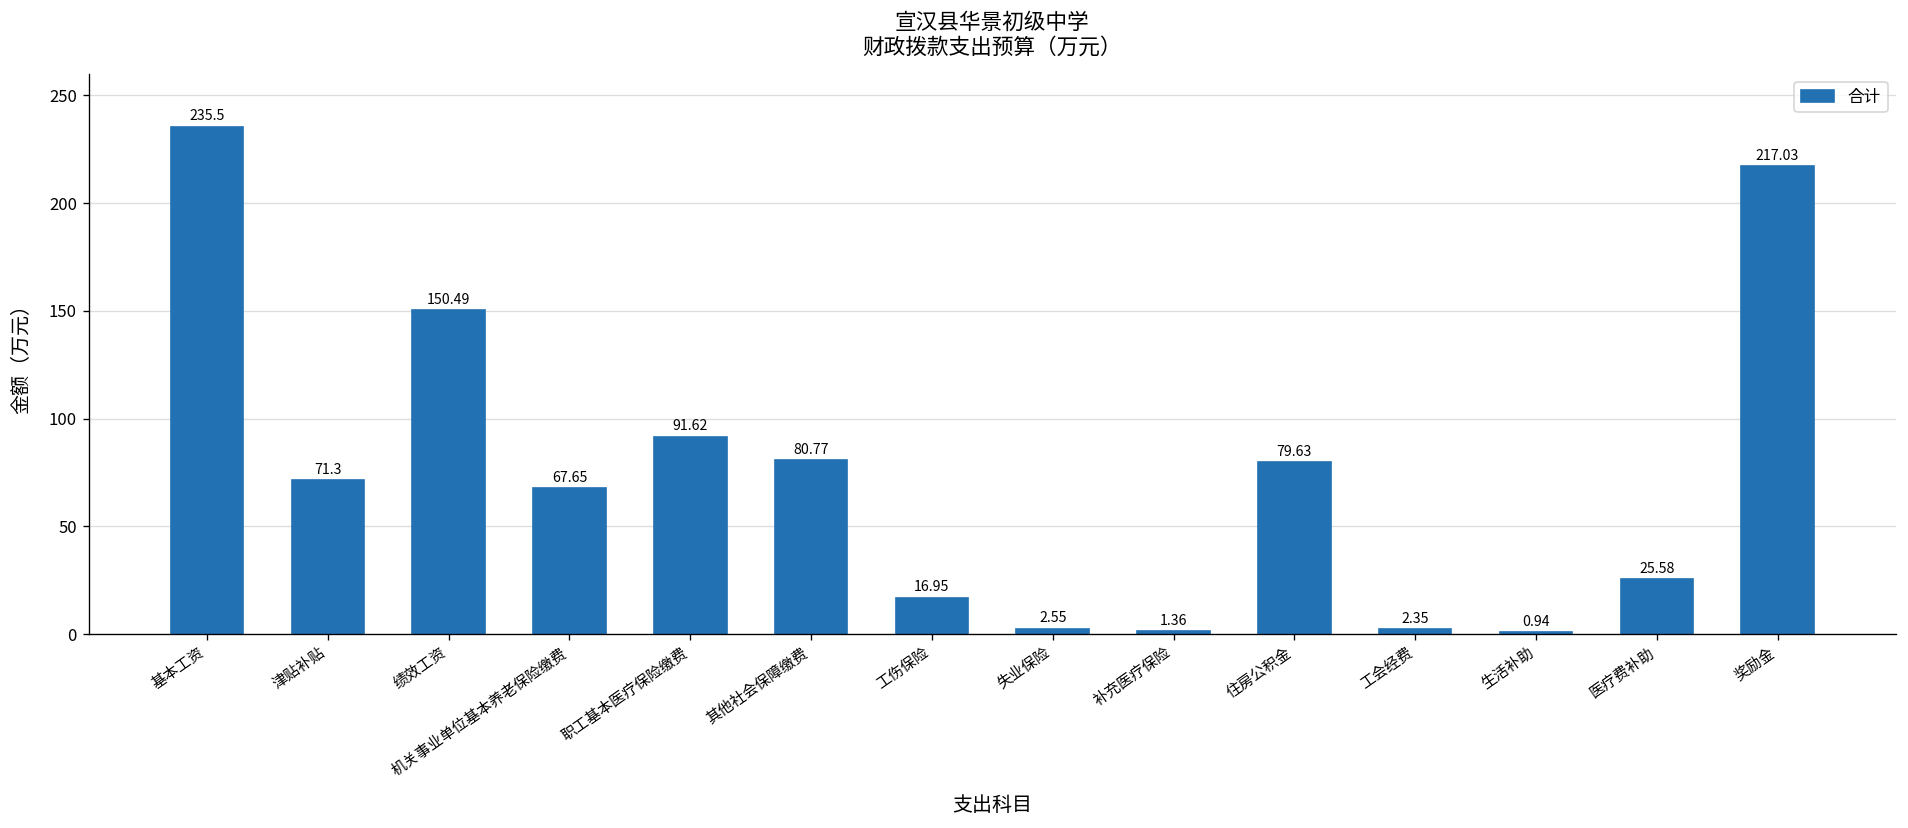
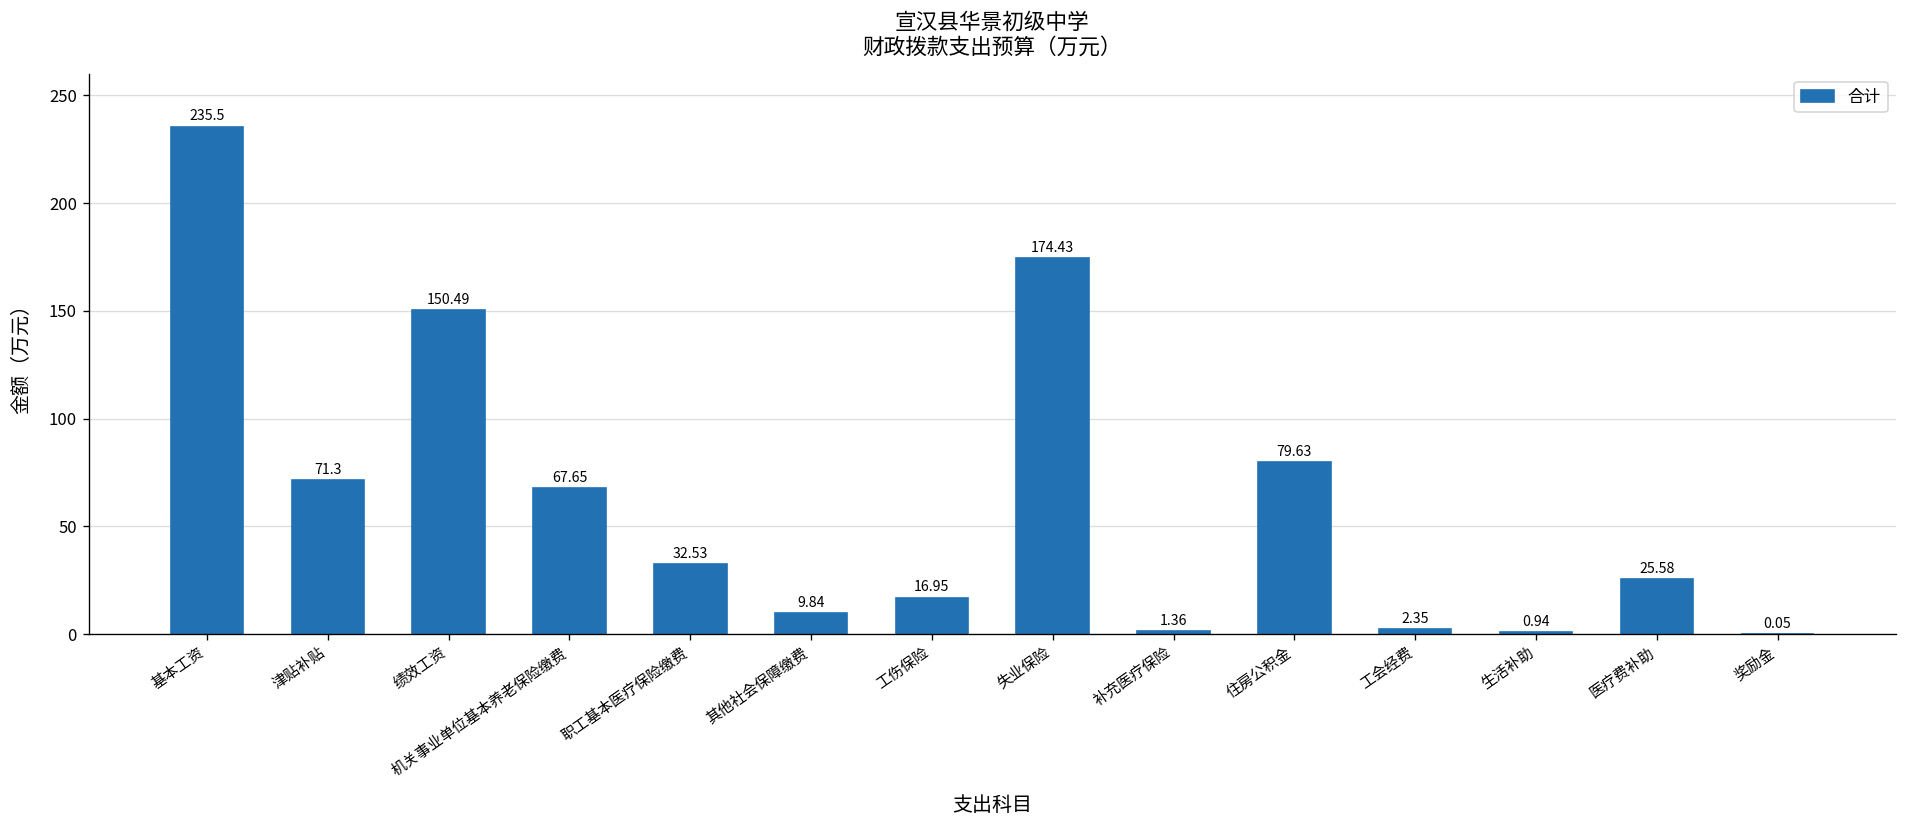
职工基本医疗保险缴费: 91.62 -> 32.53
其他社会保障缴费: 80.77 -> 9.84
失业保险: 2.55 -> 174.43
奖励金: 217.03 -> 0.05
